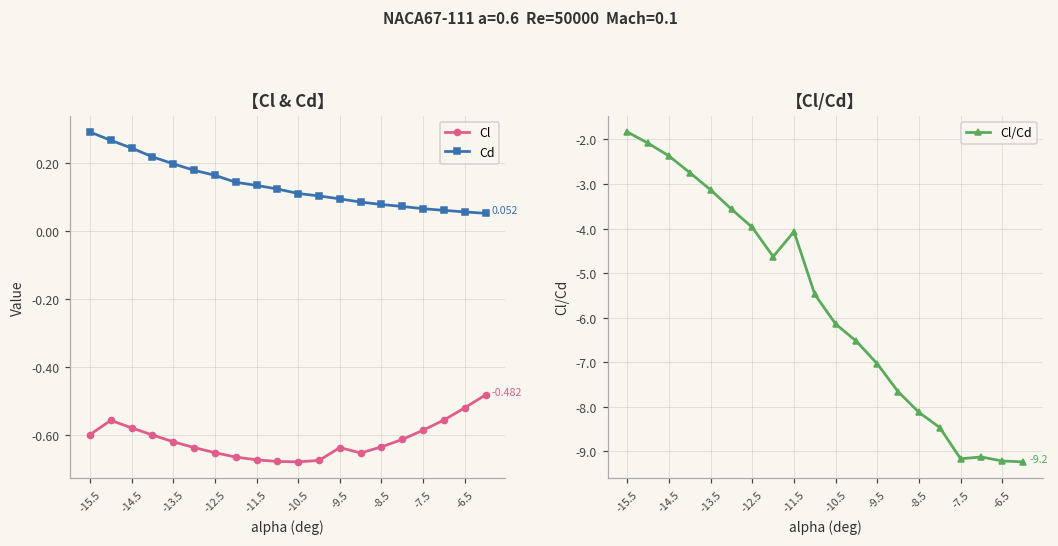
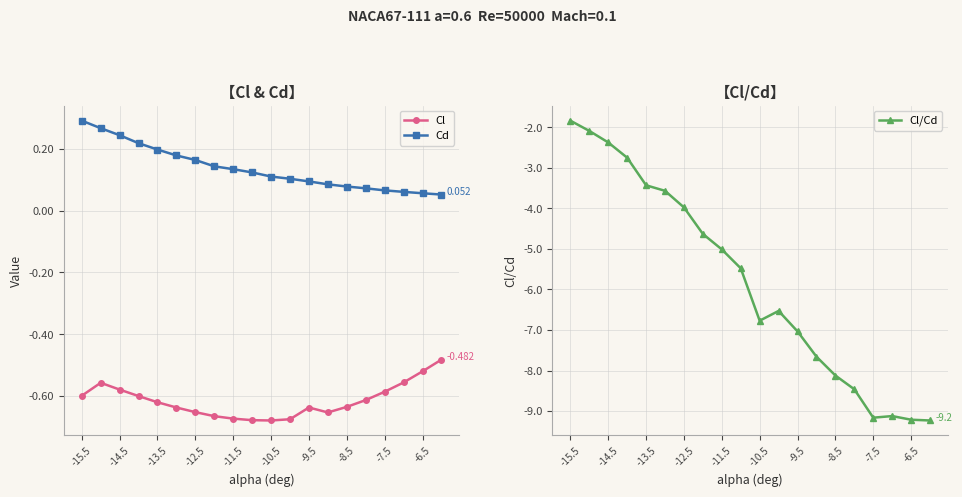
【Cl/Cd】, -13.5: -3.1 -> -3.4
【Cl/Cd】, -11.5: -4.1 -> -5.0
【Cl/Cd】, -10.5: -6.1 -> -6.8
